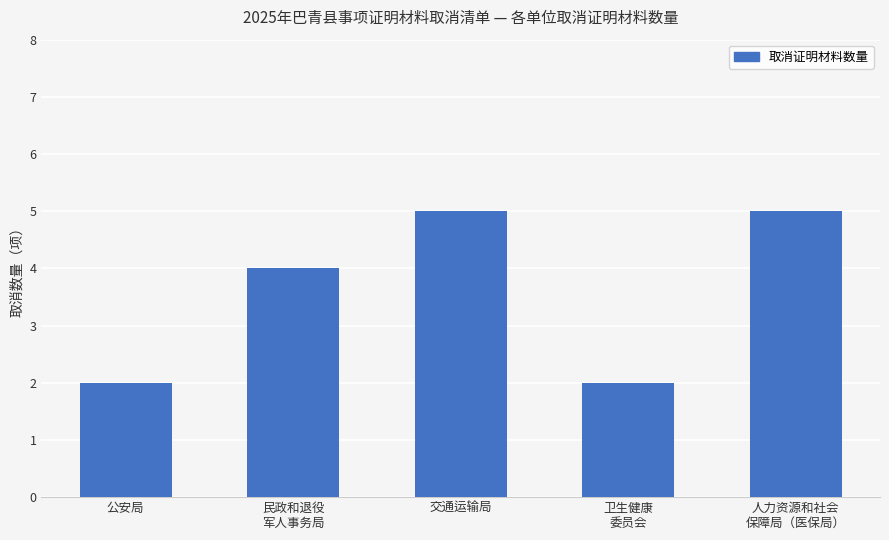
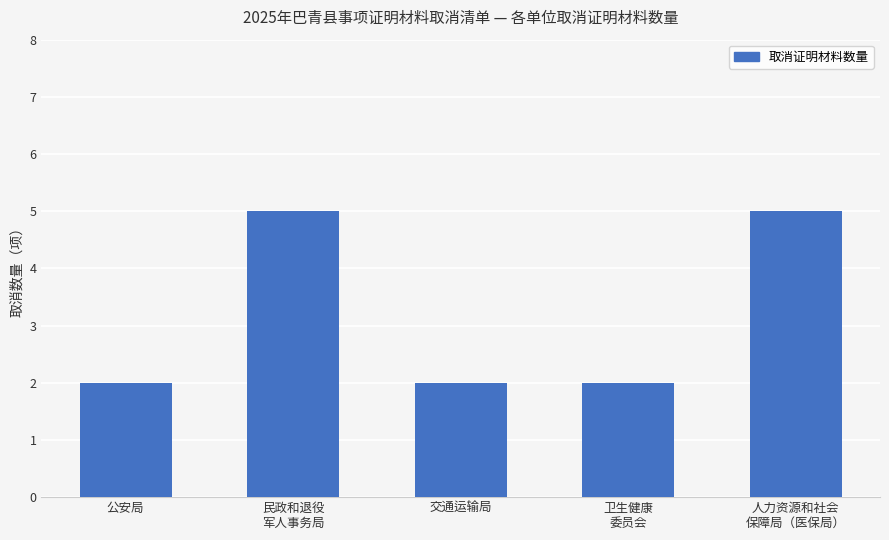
民政和退役 军人事务局: 4 -> 5
交通运输局: 5 -> 2
